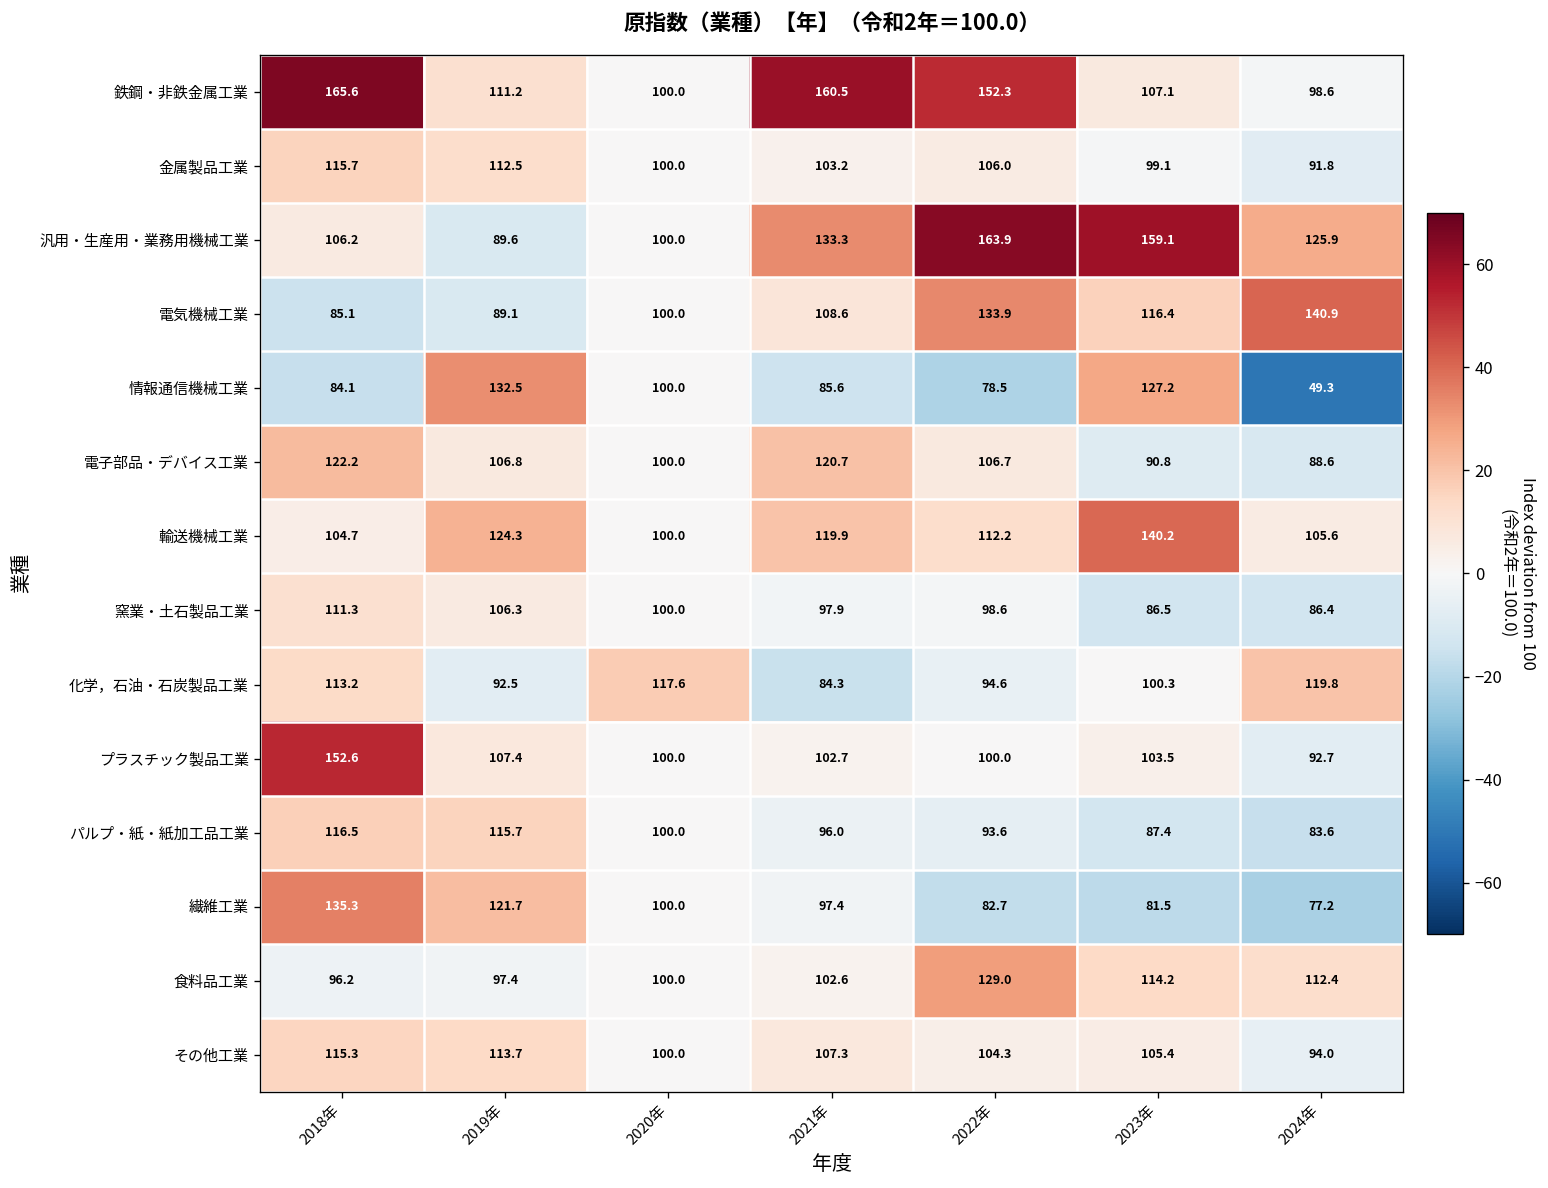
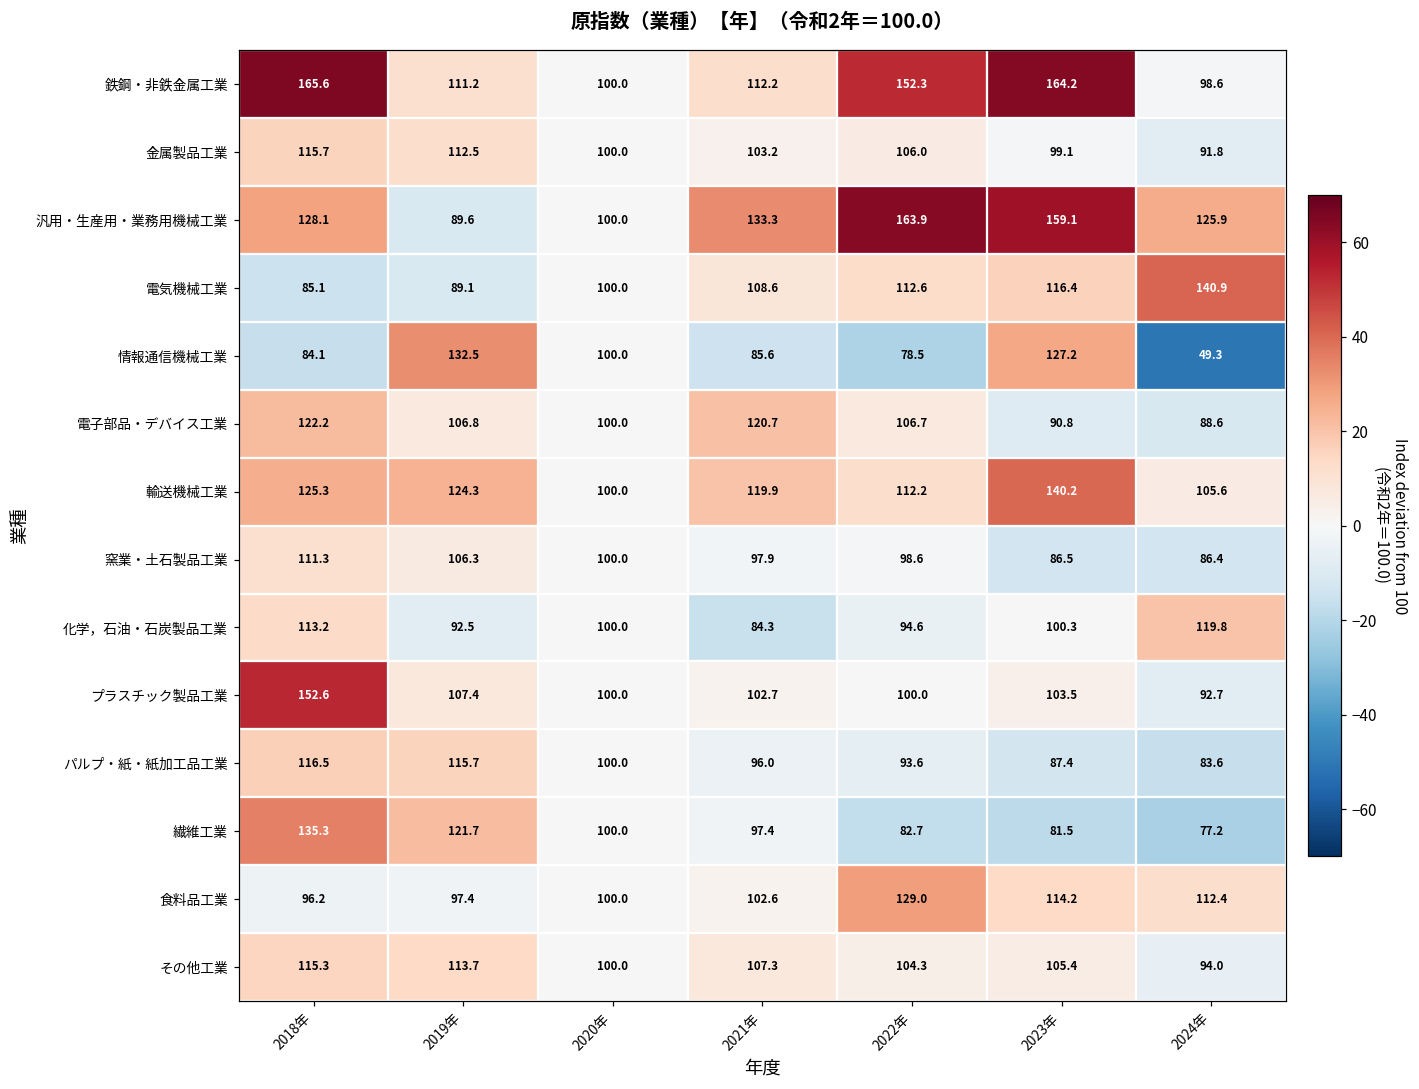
鉄鋼・非鉄金属工業, 2021年: 160.5 -> 112.2
鉄鋼・非鉄金属工業, 2023年: 107.1 -> 164.2
汎用・生産用・業務用機械工業, 2018年: 106.2 -> 128.1
電気機械工業, 2022年: 133.9 -> 112.6
輸送機械工業, 2018年: 104.7 -> 125.3
化学，石油・石炭製品工業, 2020年: 117.6 -> 100.0
